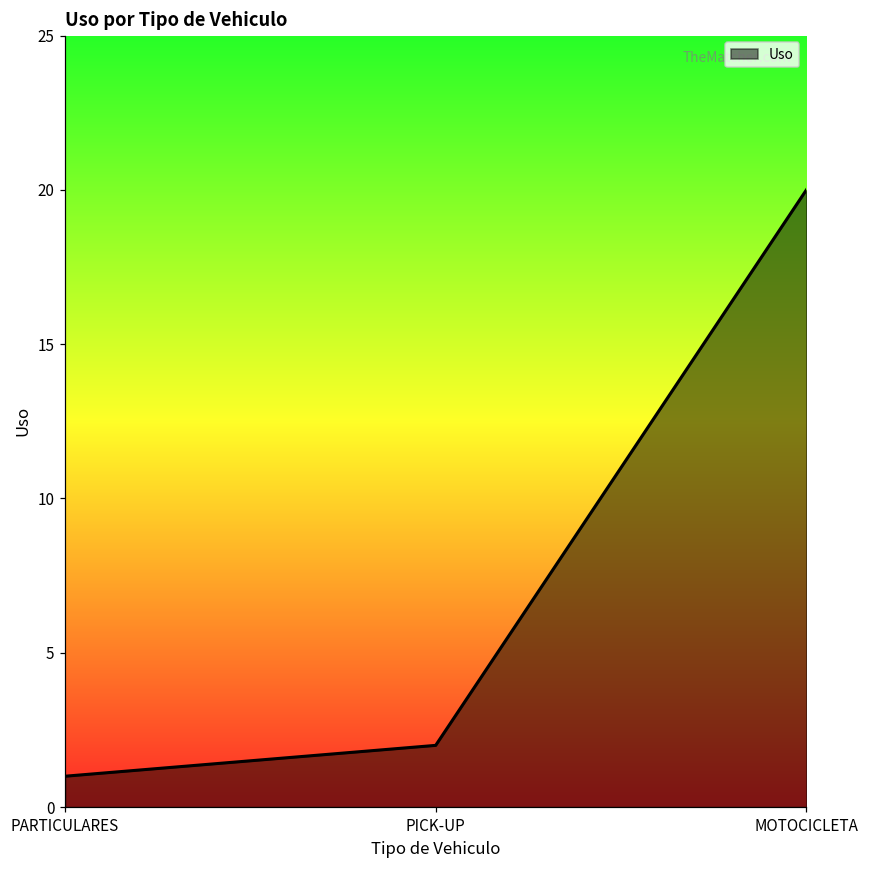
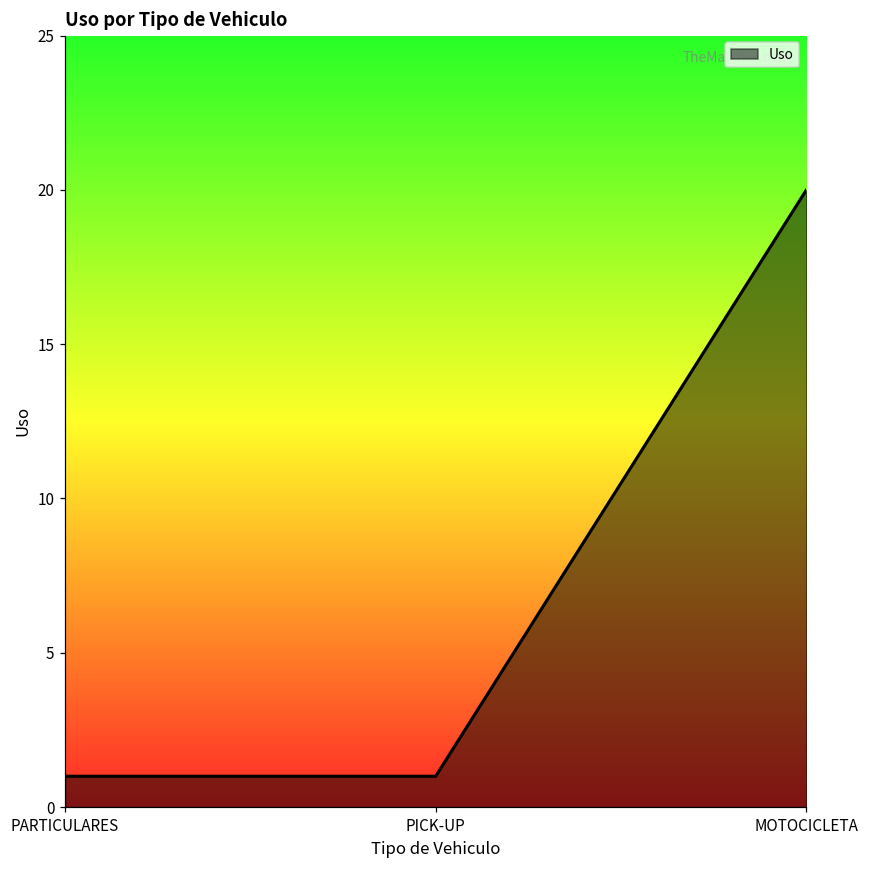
PICK-UP: 2 -> 1
